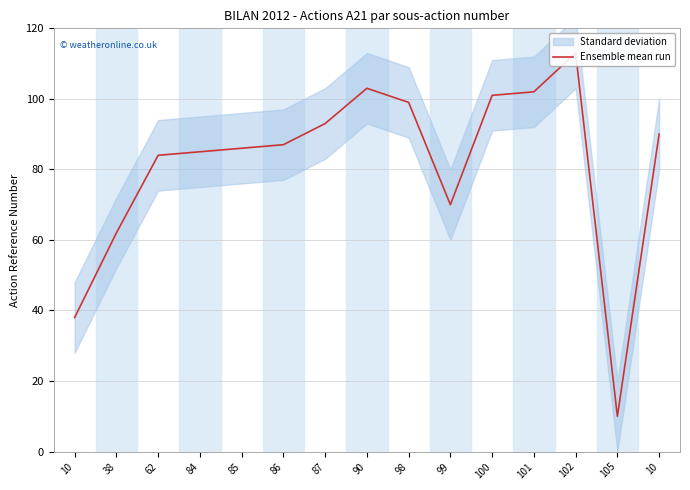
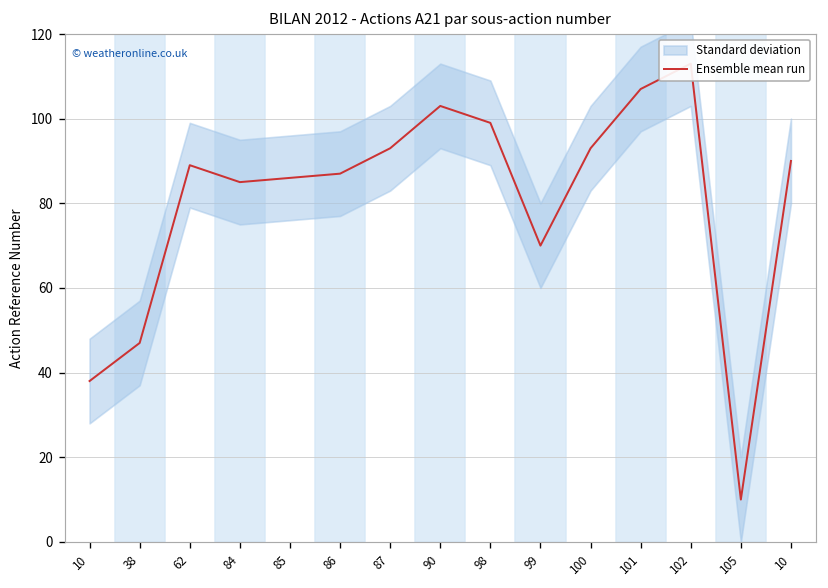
Ensemble mean run, 38: 62 -> 47
Ensemble mean run, 62: 84 -> 89
Ensemble mean run, 100: 101 -> 93
Ensemble mean run, 101: 102 -> 107
